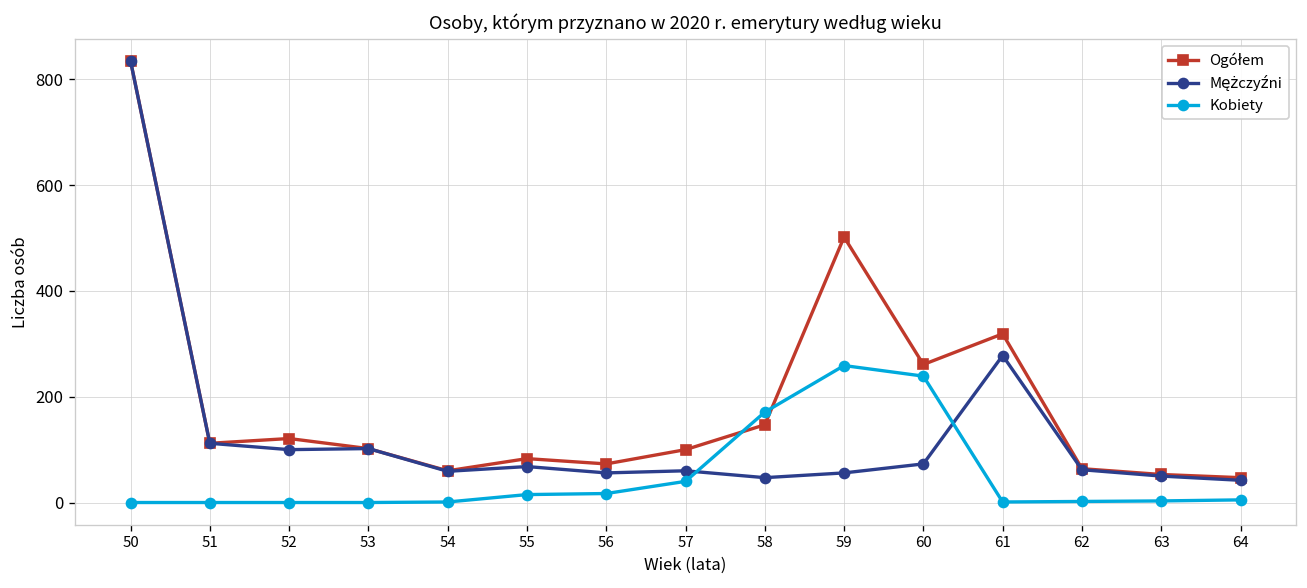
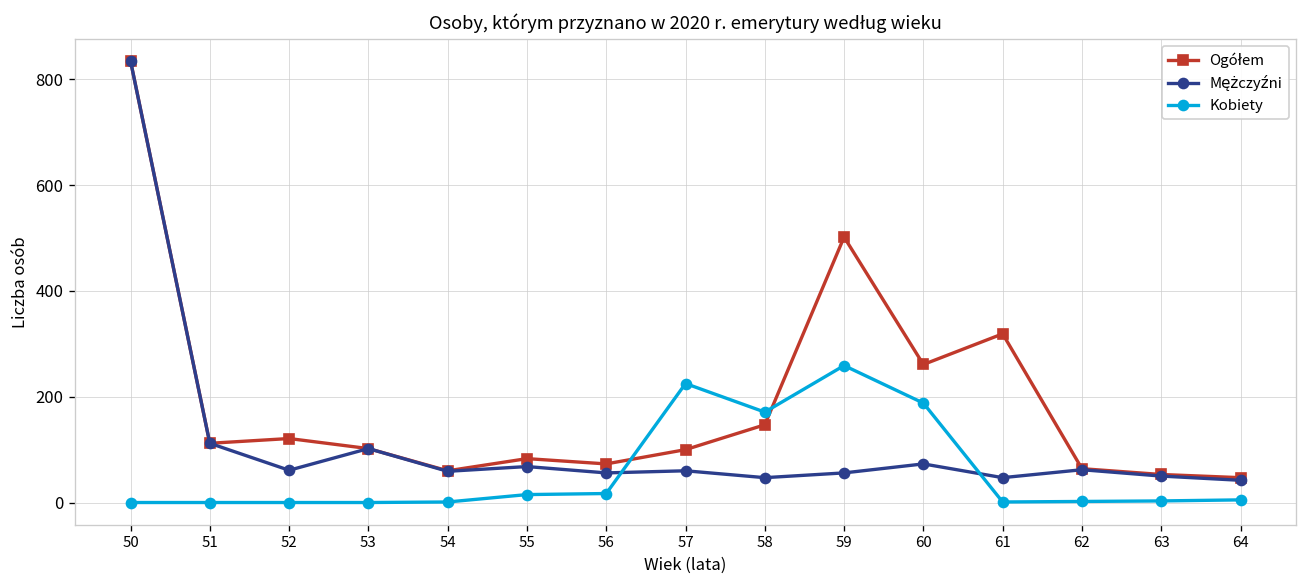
Mężczyźni, 52: 100 -> 60
Kobiety, 57: 40 -> 230
Kobiety, 60: 240 -> 190
Mężczyźni, 61: 280 -> 50
